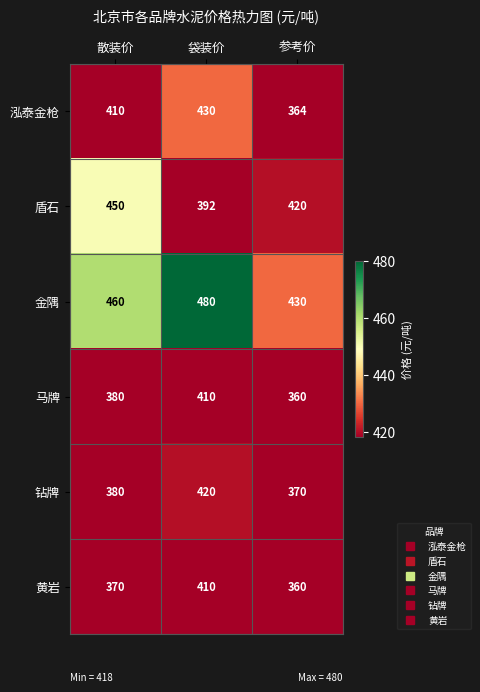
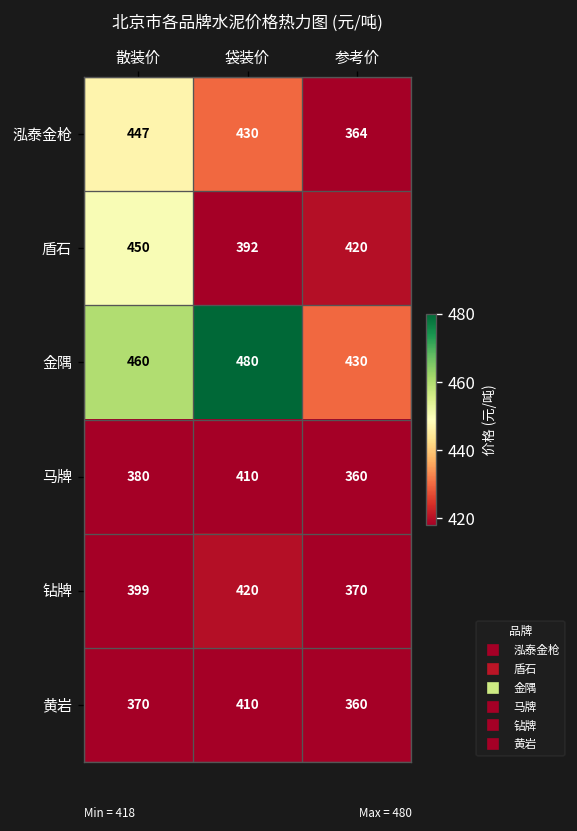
泓泰金枪, 散装价: 410 -> 447
钻牌, 散装价: 380 -> 399
